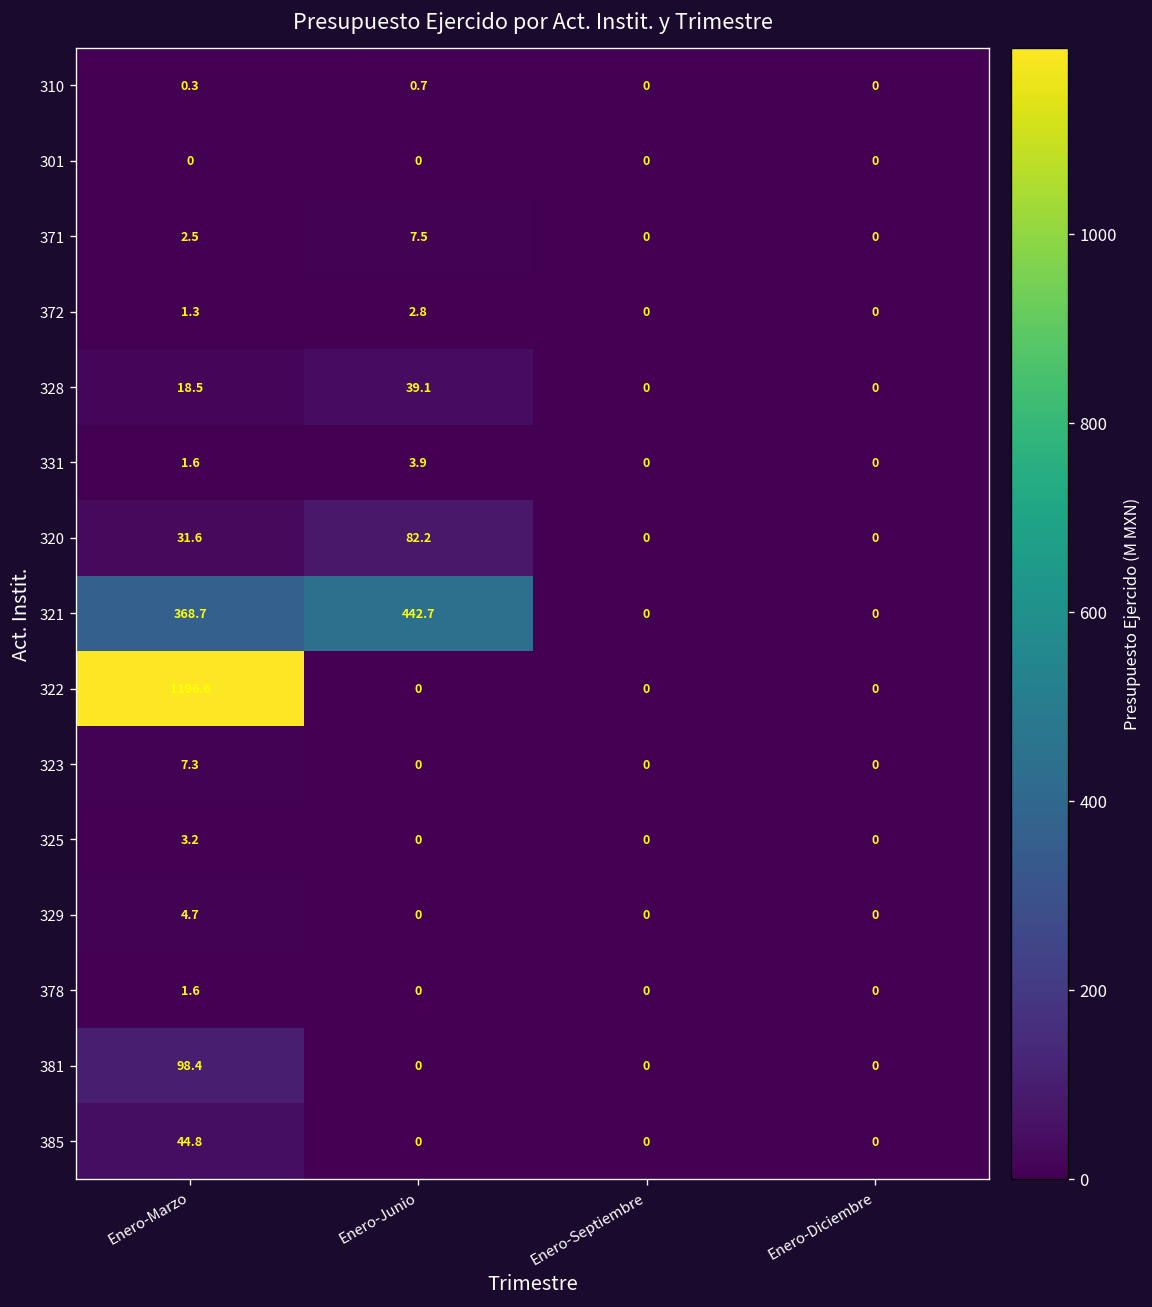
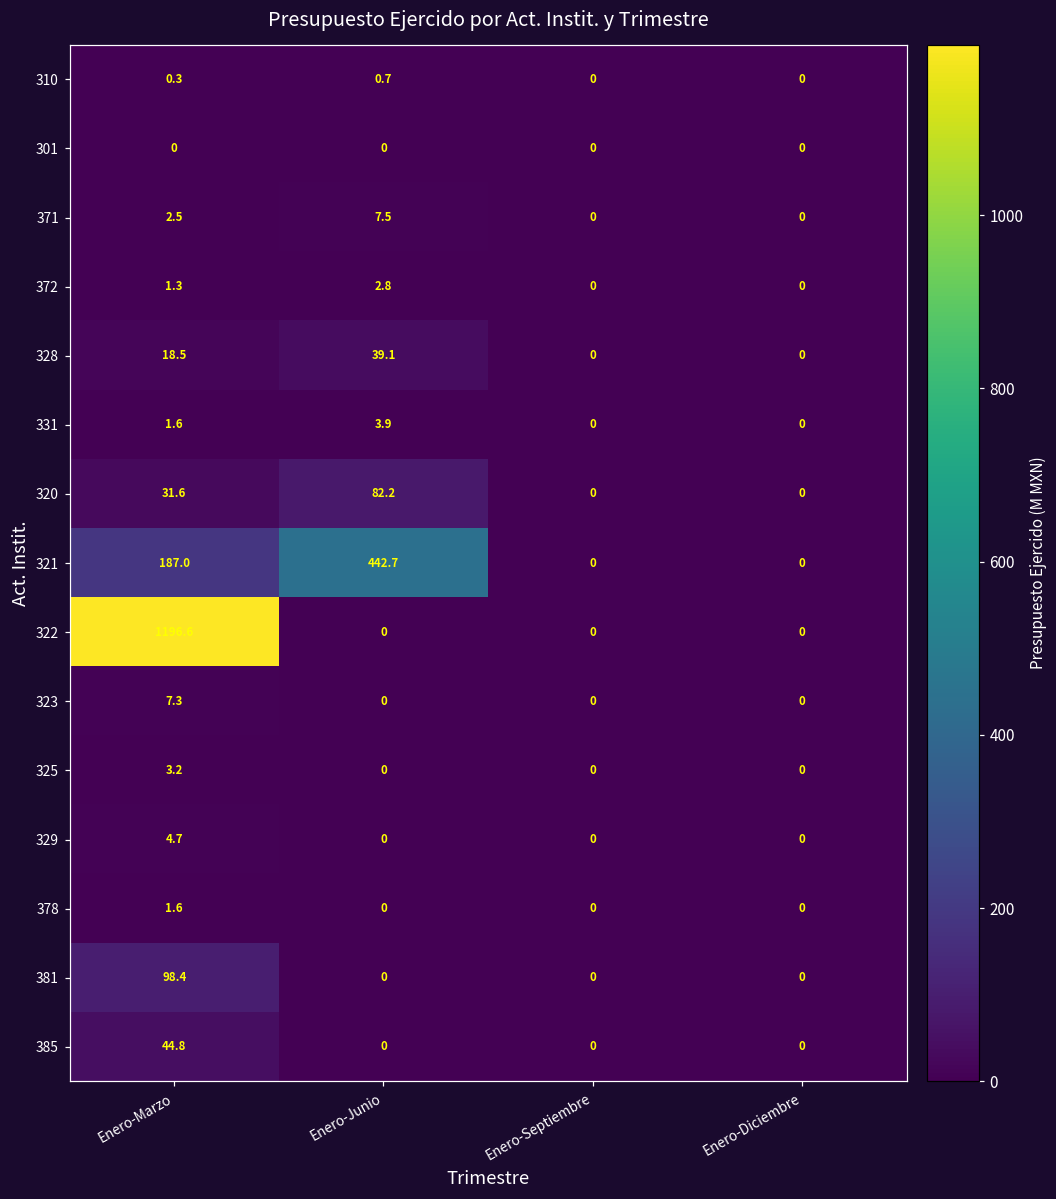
321, Enero-Marzo: 368.7 -> 187.0
